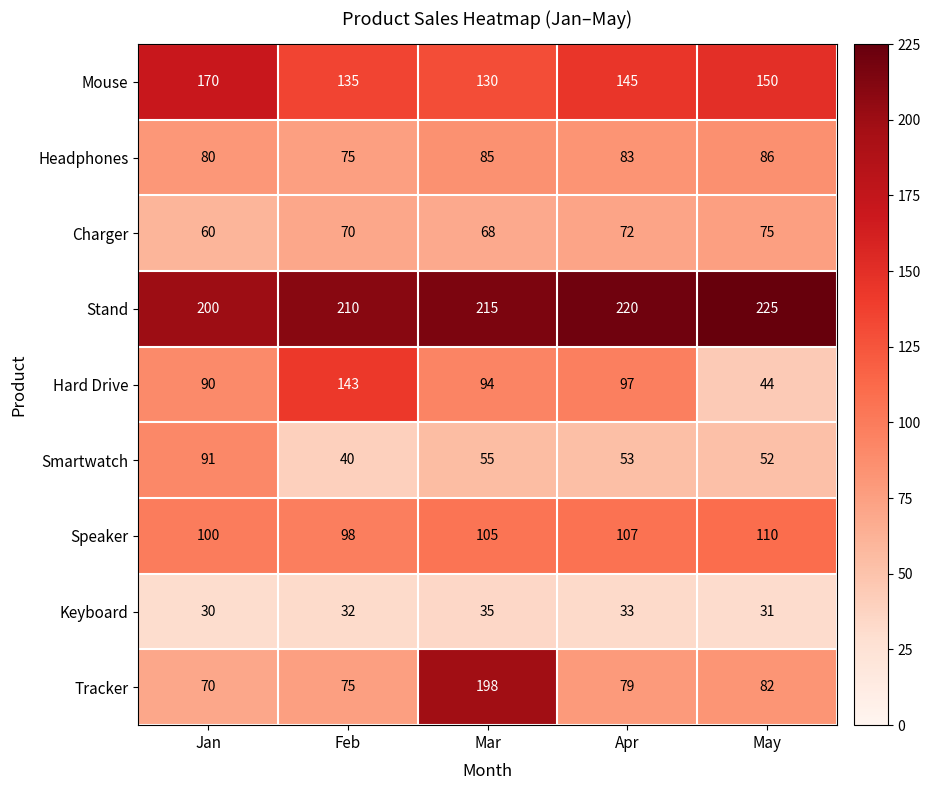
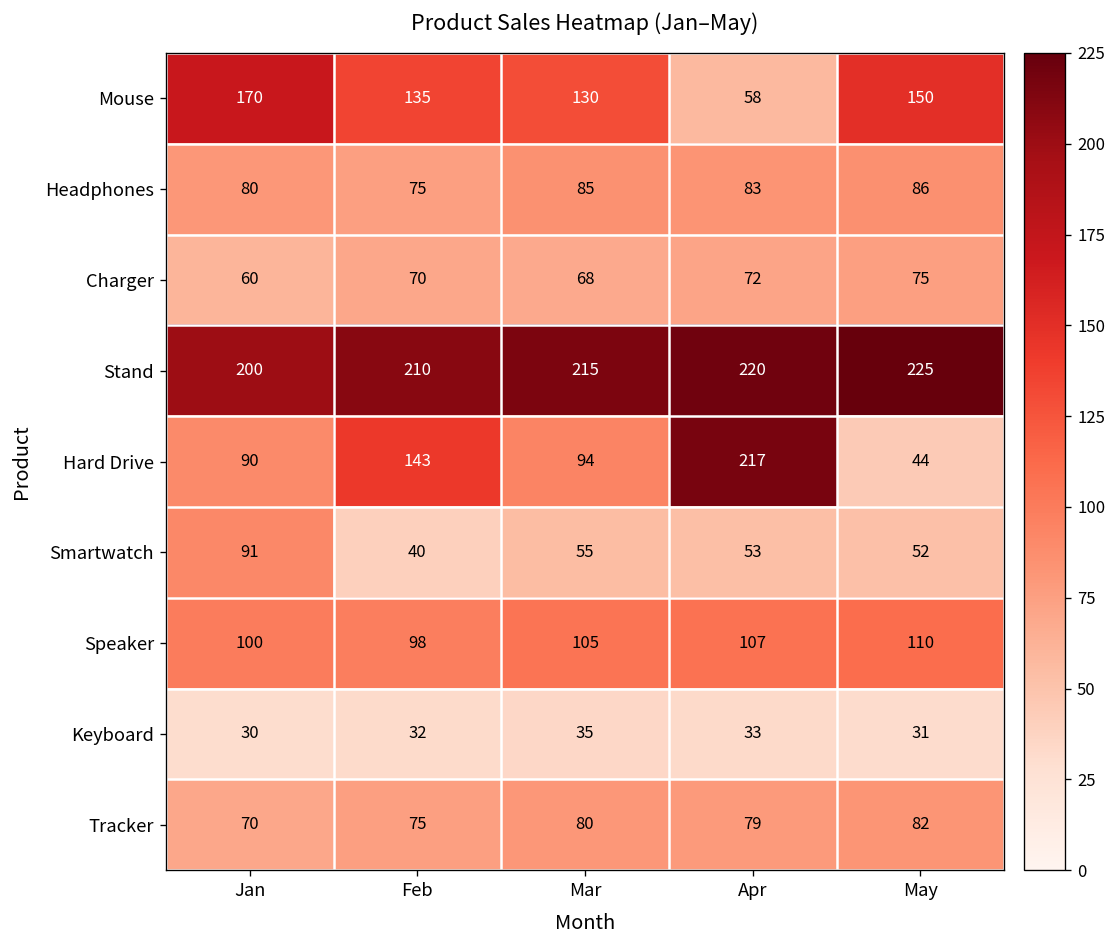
Mouse, Apr: 145 -> 58
Hard Drive, Apr: 97 -> 217
Tracker, Mar: 198 -> 80
